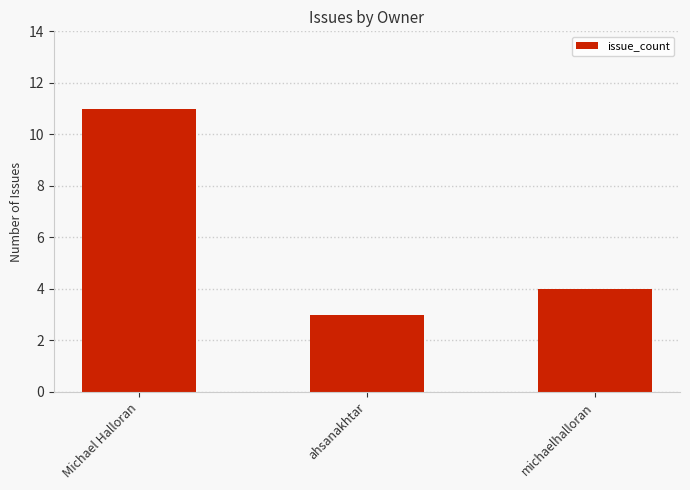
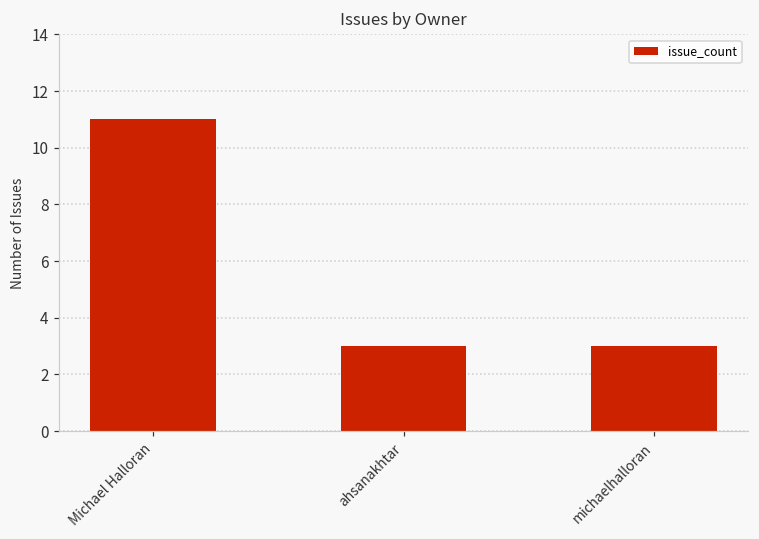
michaelhalloran: 4 -> 3
